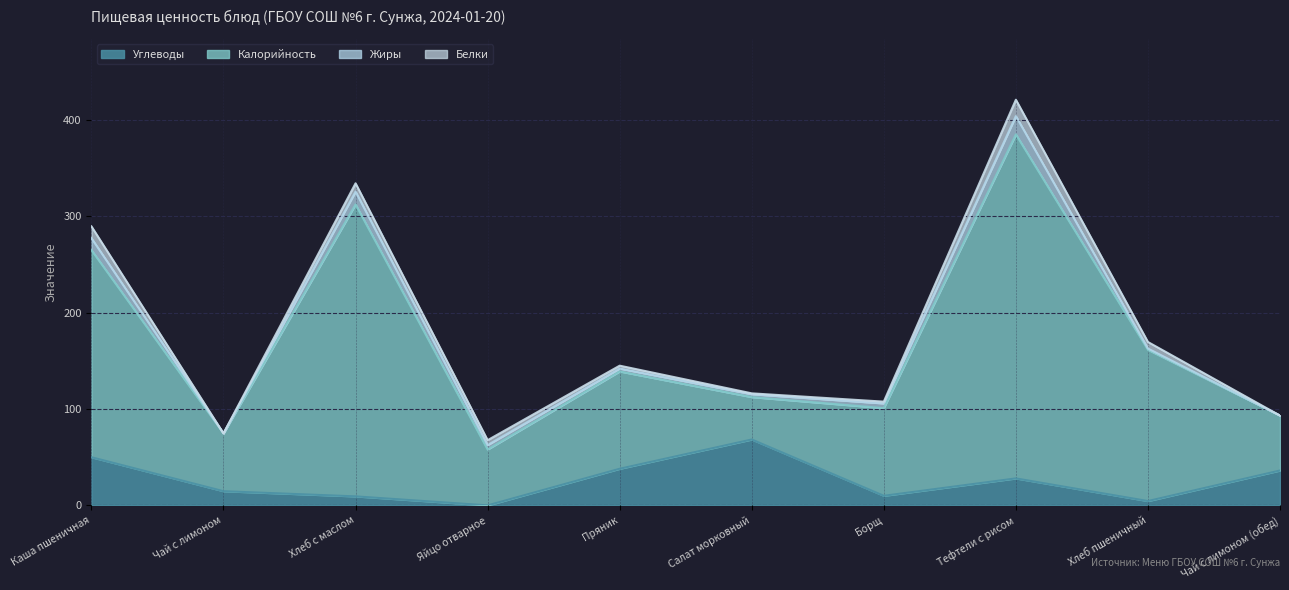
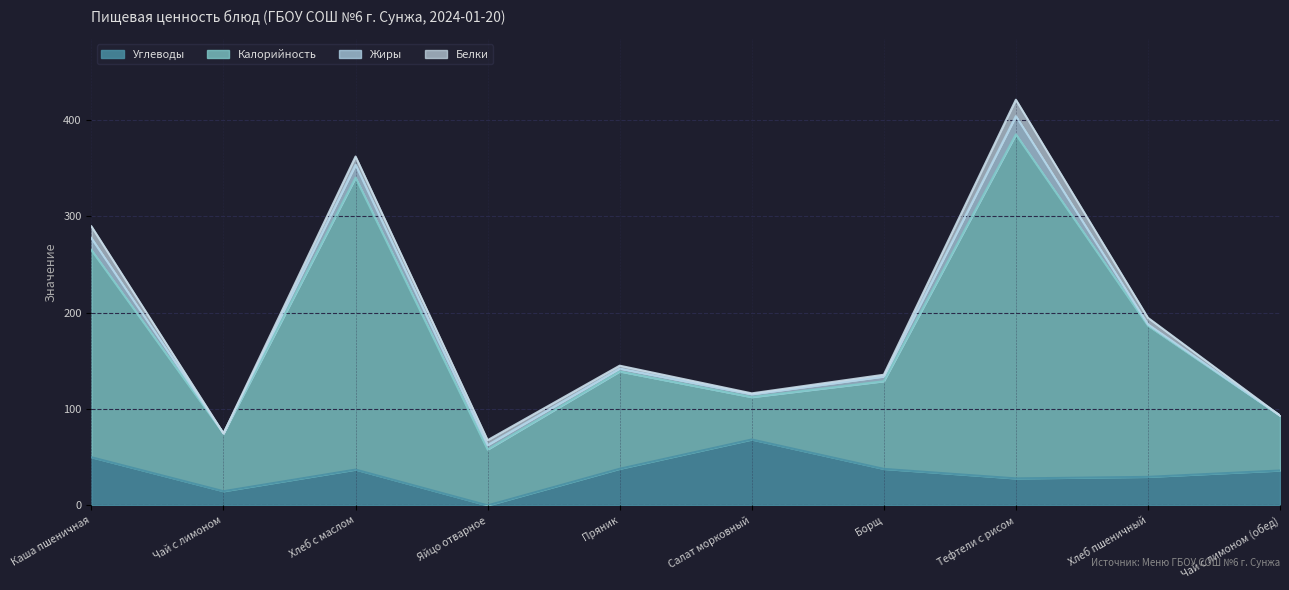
Углеводы, Хлеб с маслом: 10 -> 40
Углеводы, Борщ: 10 -> 40
Углеводы, Хлеб пшеничный: 0 -> 30
